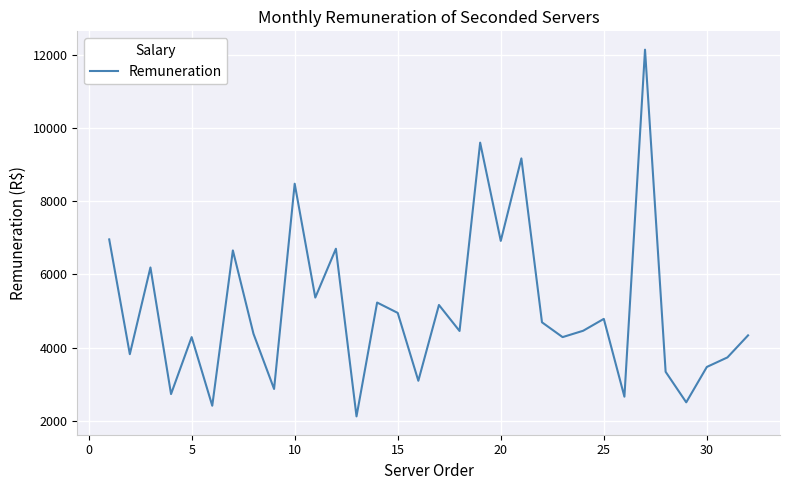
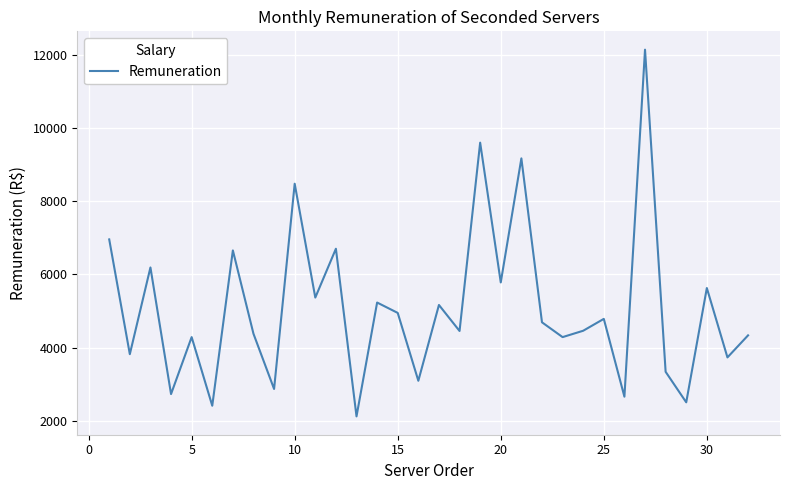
20: 6900 -> 5800
30: 3500 -> 5600
